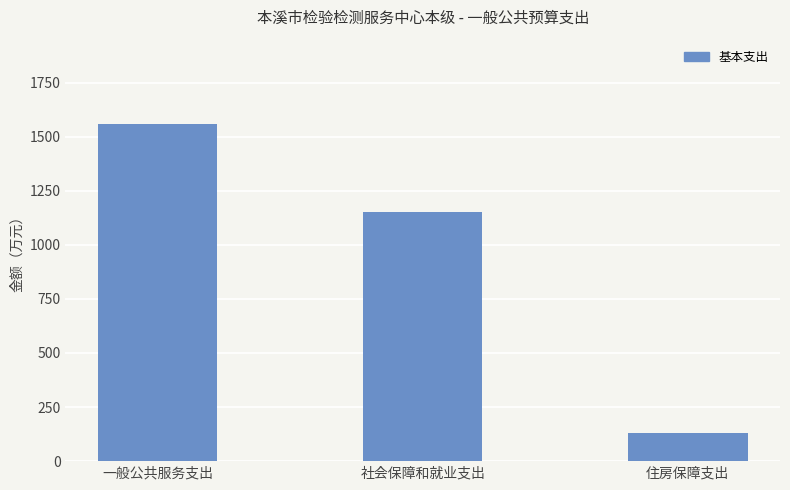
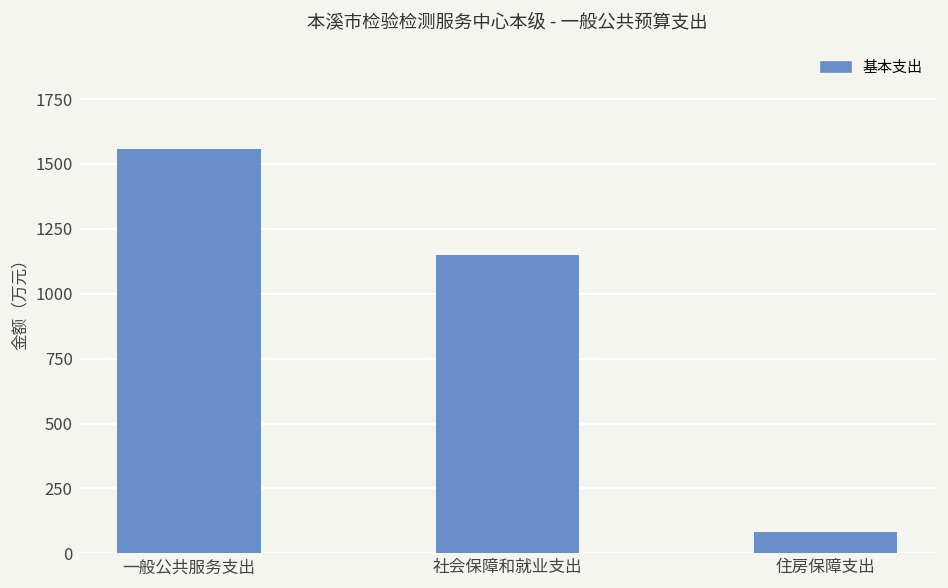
住房保障支出: 130 -> 80
